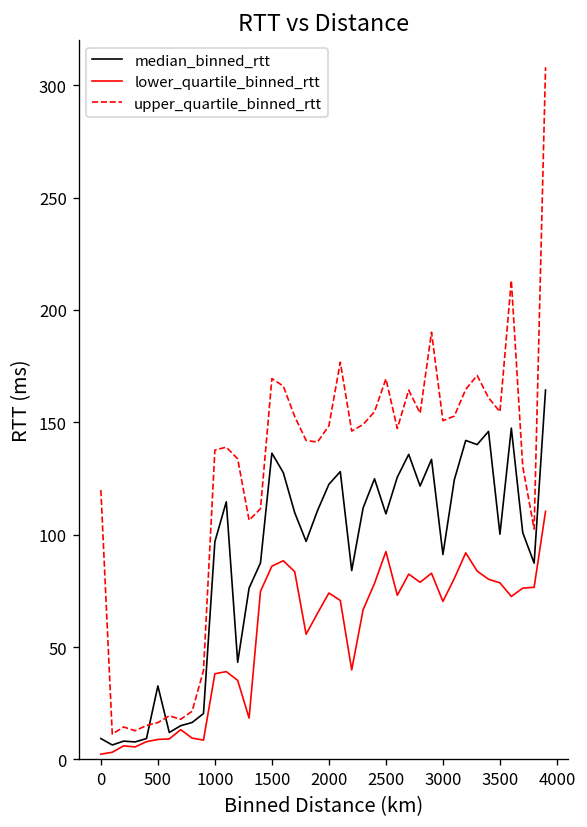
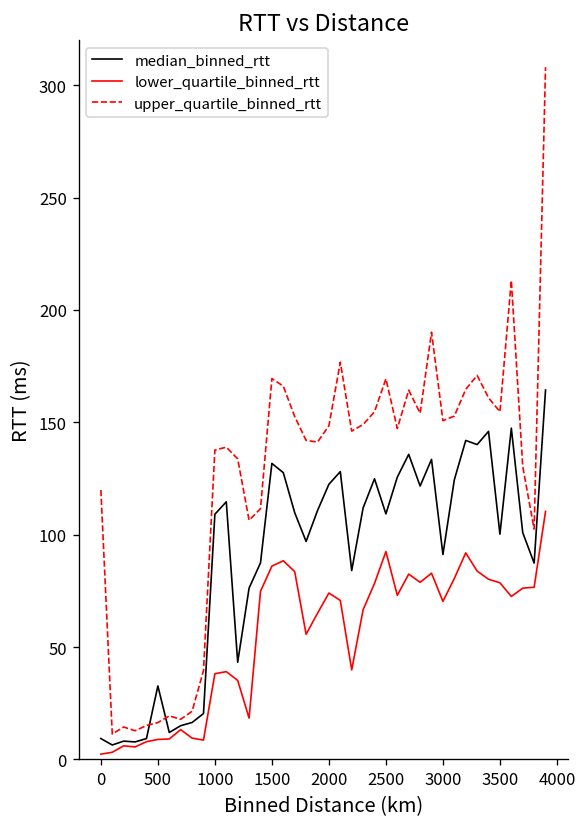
median_binned_rtt, 1000: 97 -> 109
median_binned_rtt, 1500: 136 -> 132
